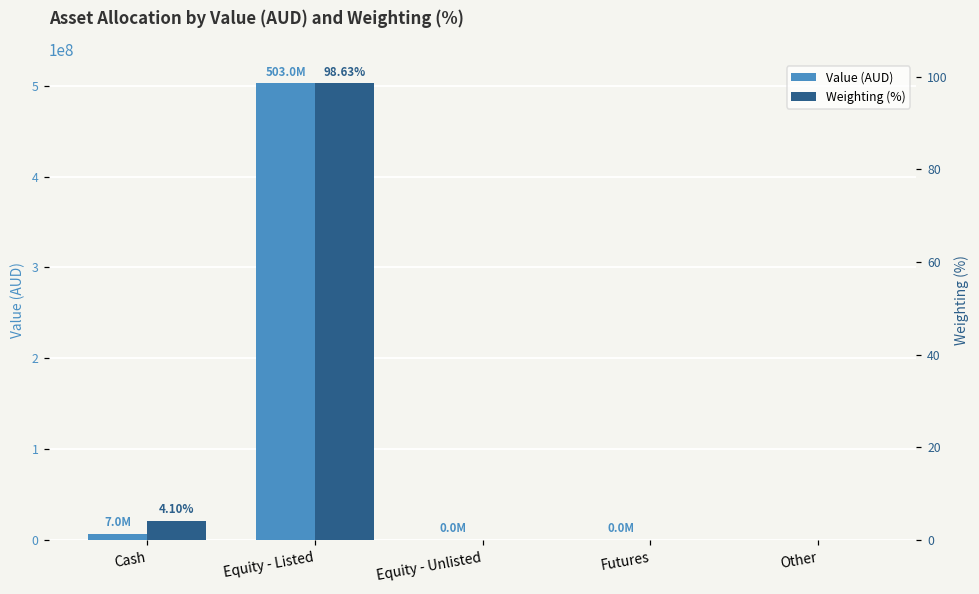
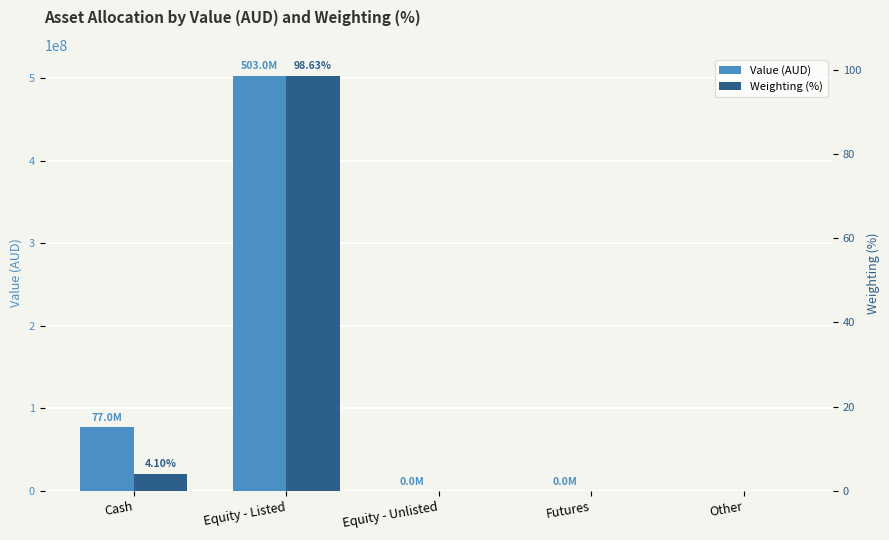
Value (AUD), Cash: 7.0M -> 77.0M
